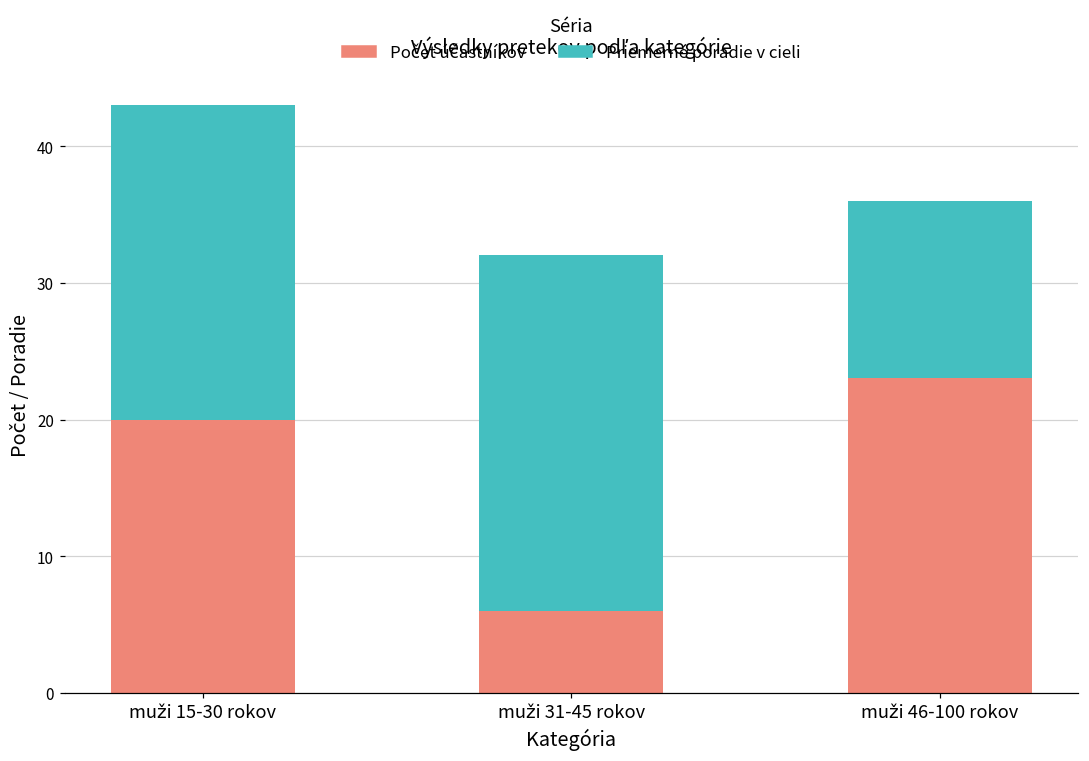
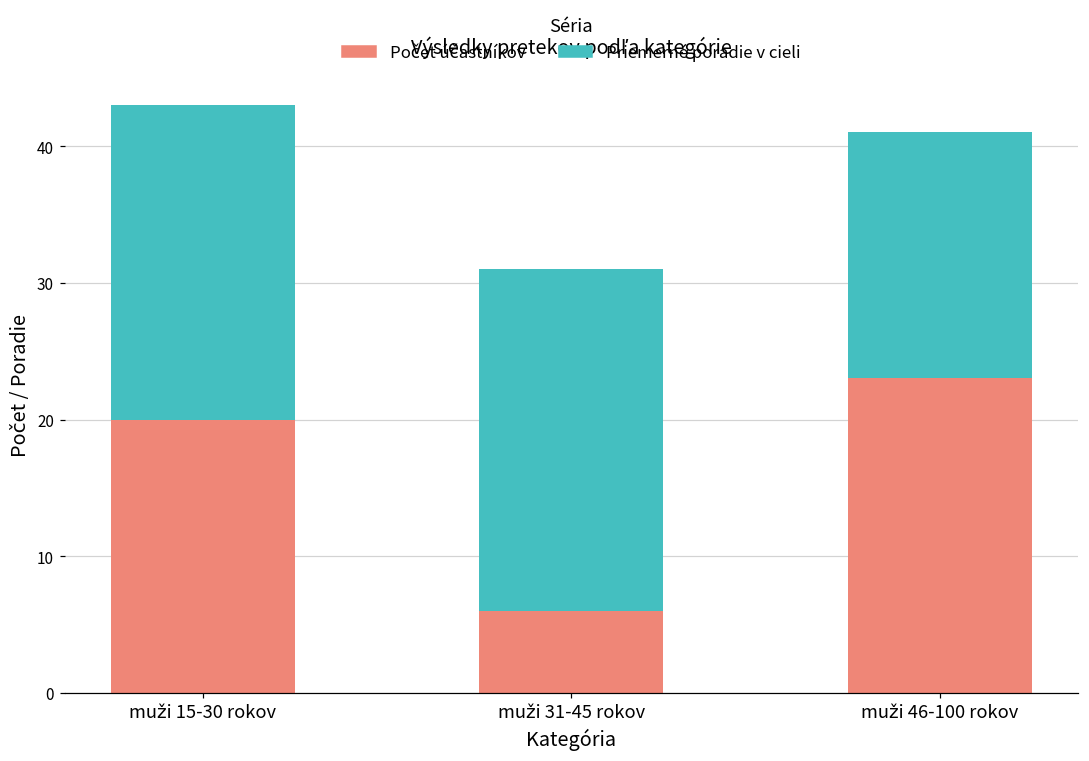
Priemerné poradie v cieli, muži 31-45 rokov: 26 -> 25
Priemerné poradie v cieli, muži 46-100 rokov: 13 -> 18
